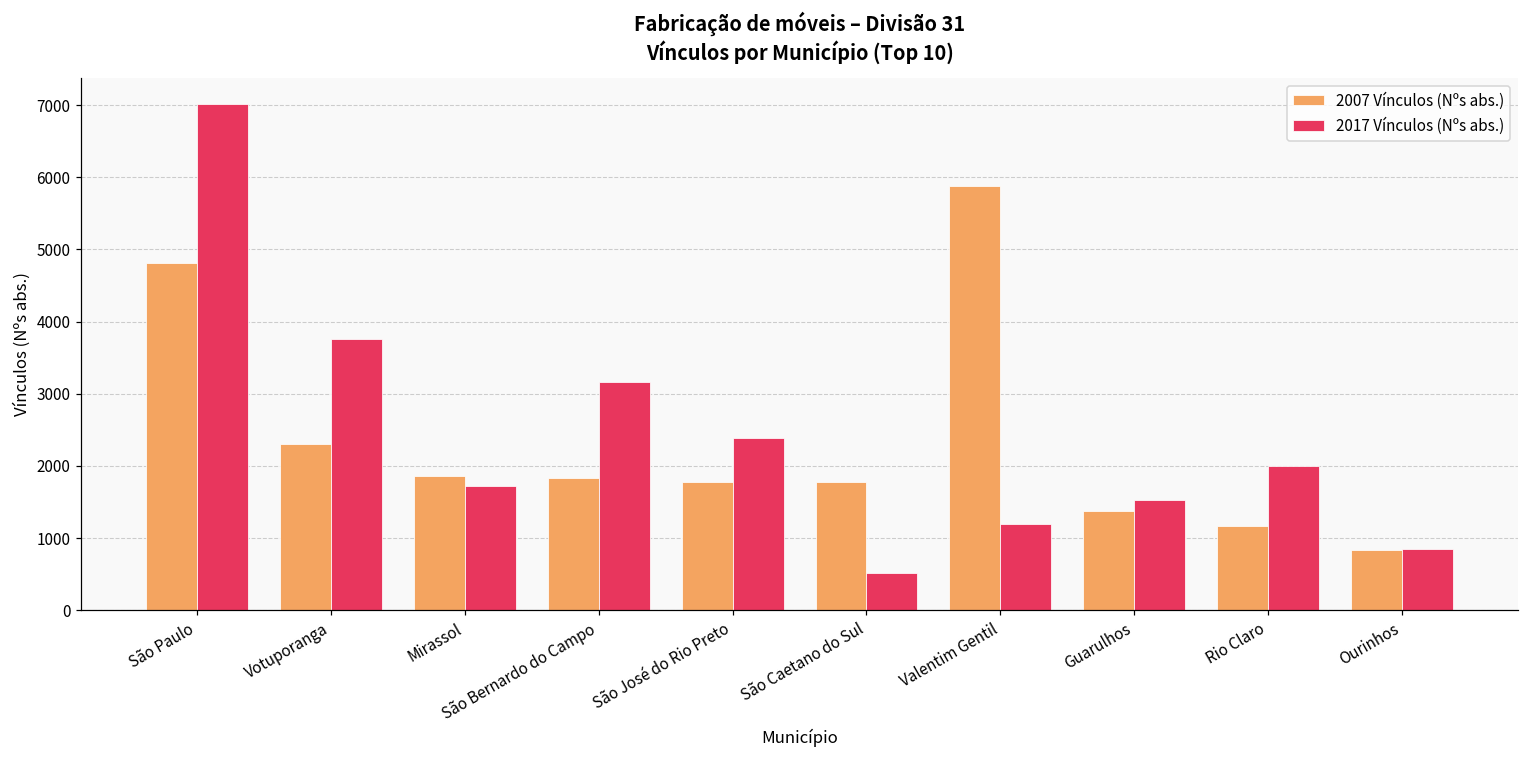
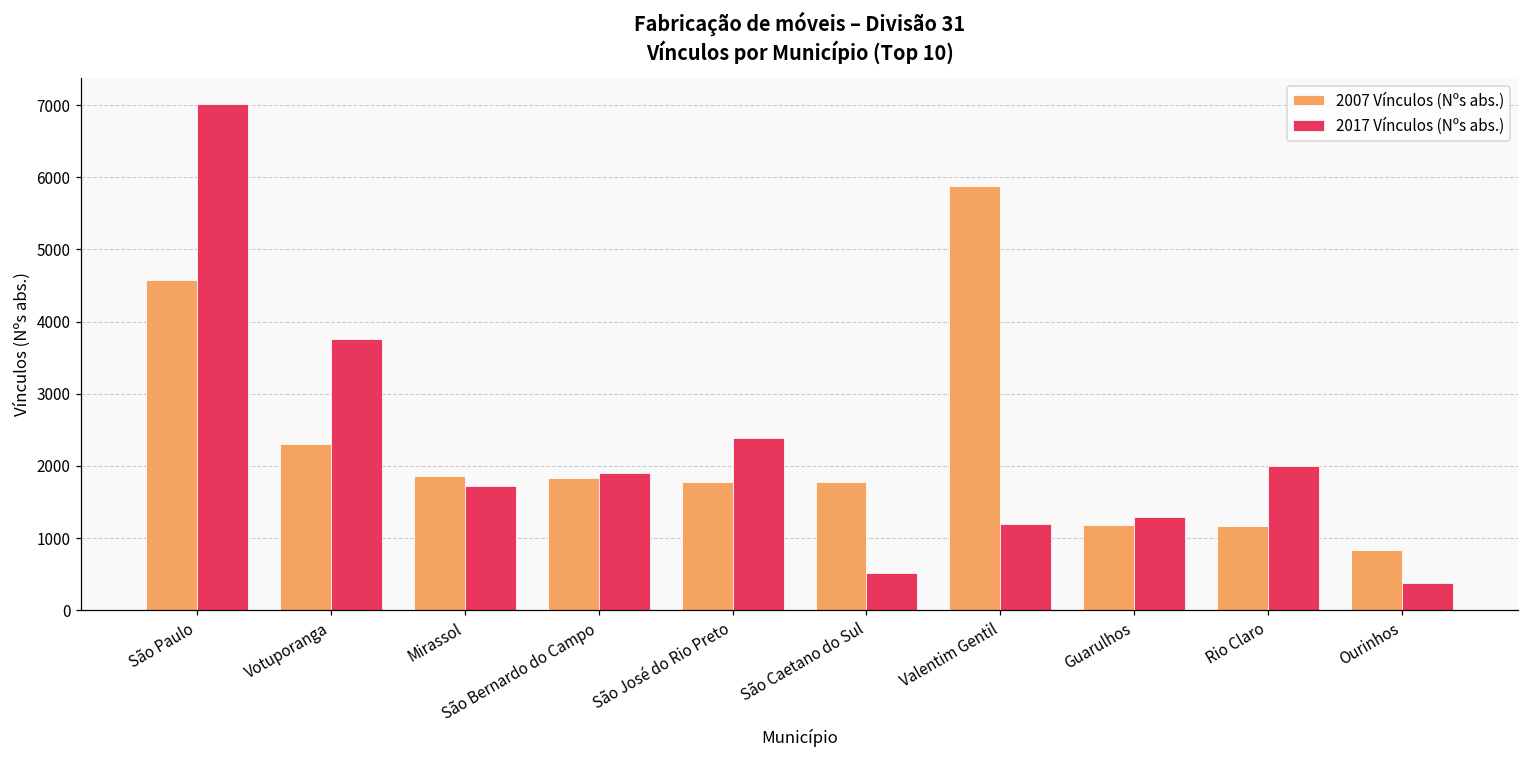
2007 Vínculos (Nºs abs.), São Paulo: 4800 -> 4600
2017 Vínculos (Nºs abs.), São Bernardo do Campo: 3200 -> 1900
2007 Vínculos (Nºs abs.), Guarulhos: 1400 -> 1200
2017 Vínculos (Nºs abs.), Guarulhos: 1500 -> 1300
2017 Vínculos (Nºs abs.), Ourinhos: 900 -> 400
